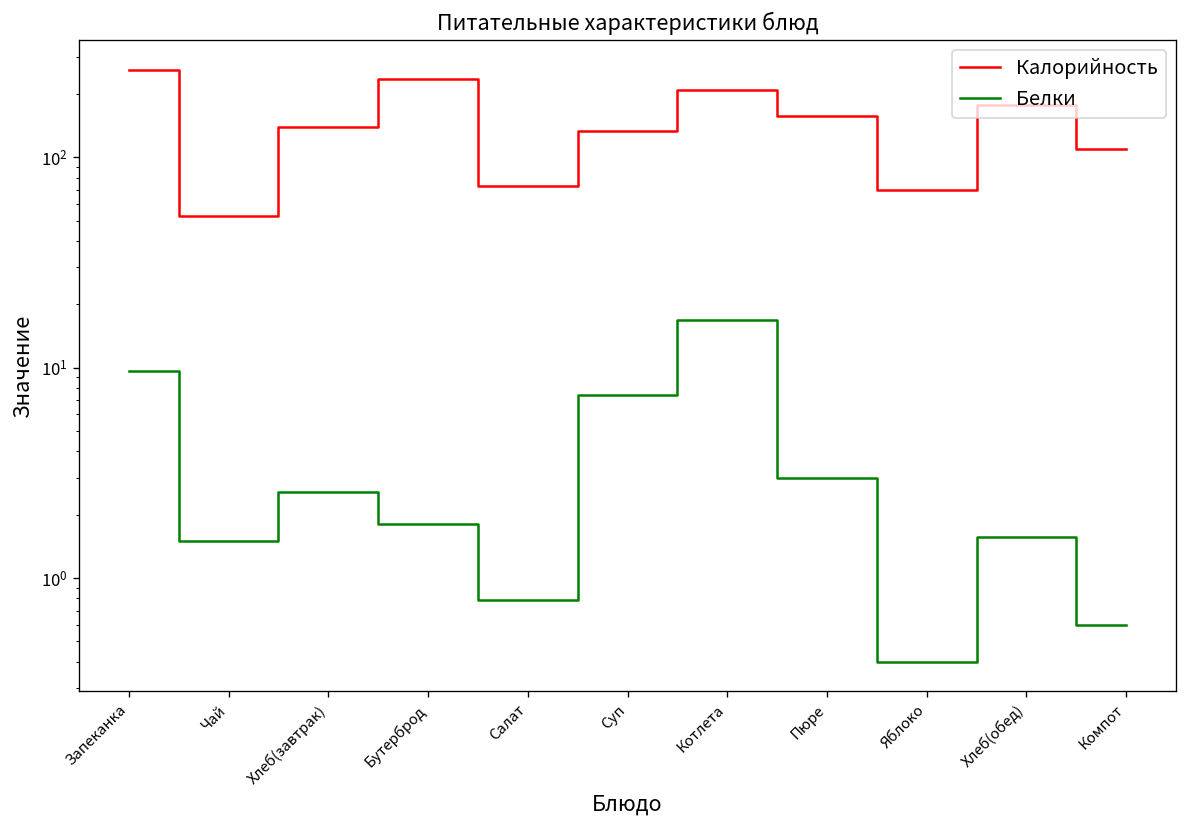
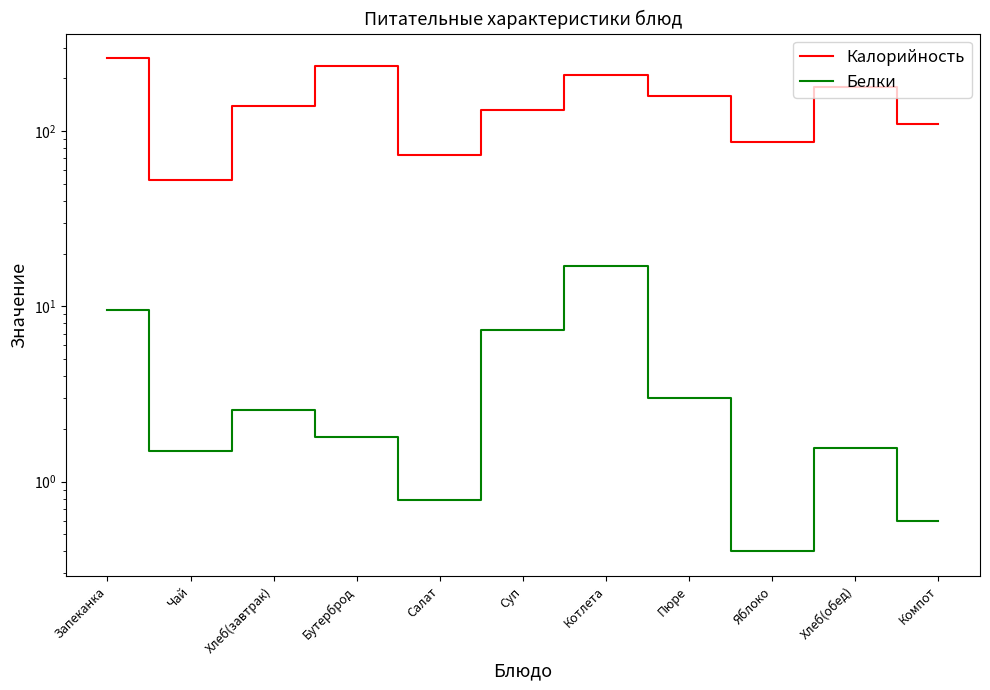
Калорийность, Яблоко: 70 -> 90
